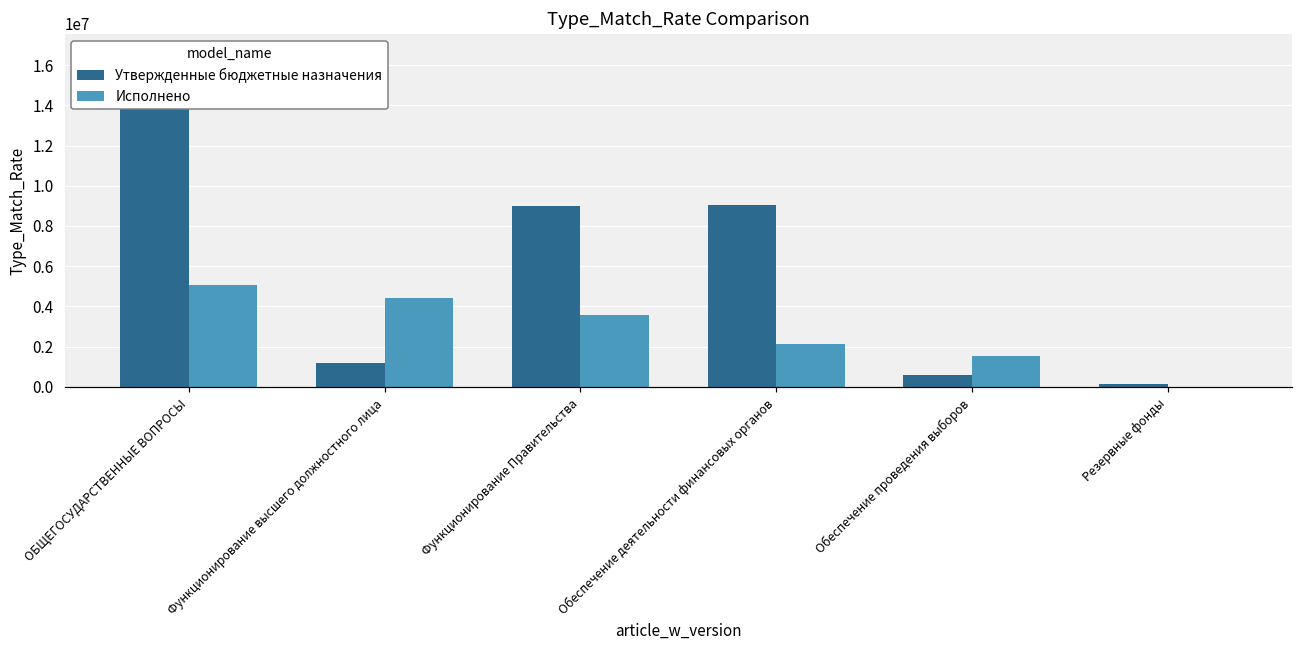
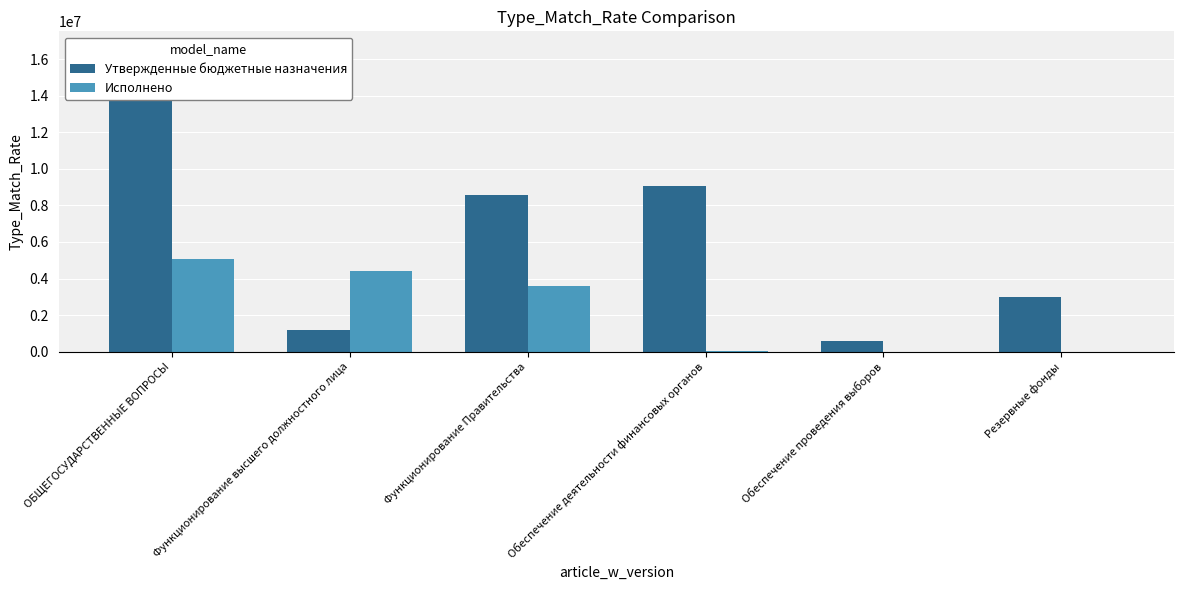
Утвержденные бюджетные назначения, Функционирование Правительства: 9000000 -> 8600000
Исполнено, Обеспечение деятельности финансовых органов: 2100000 -> 0
Исполнено, Обеспечение проведения выборов: 1500000 -> 0
Утвержденные бюджетные назначения, Резервные фонды: 100000 -> 3000000
